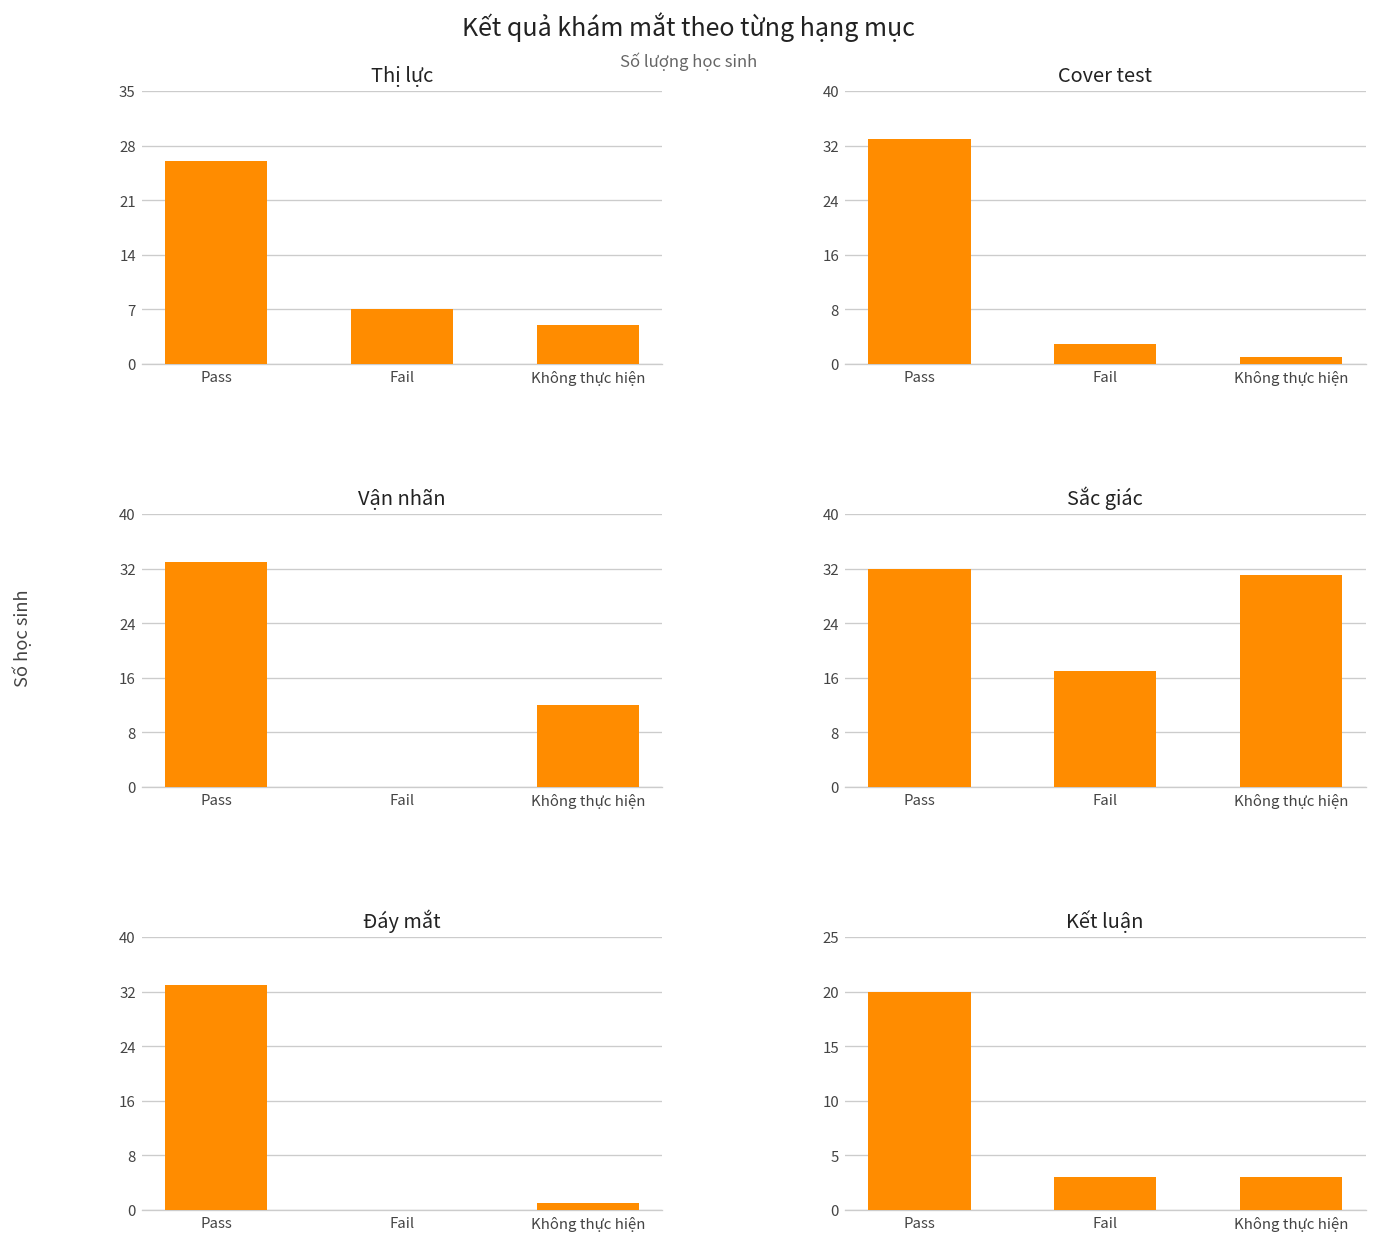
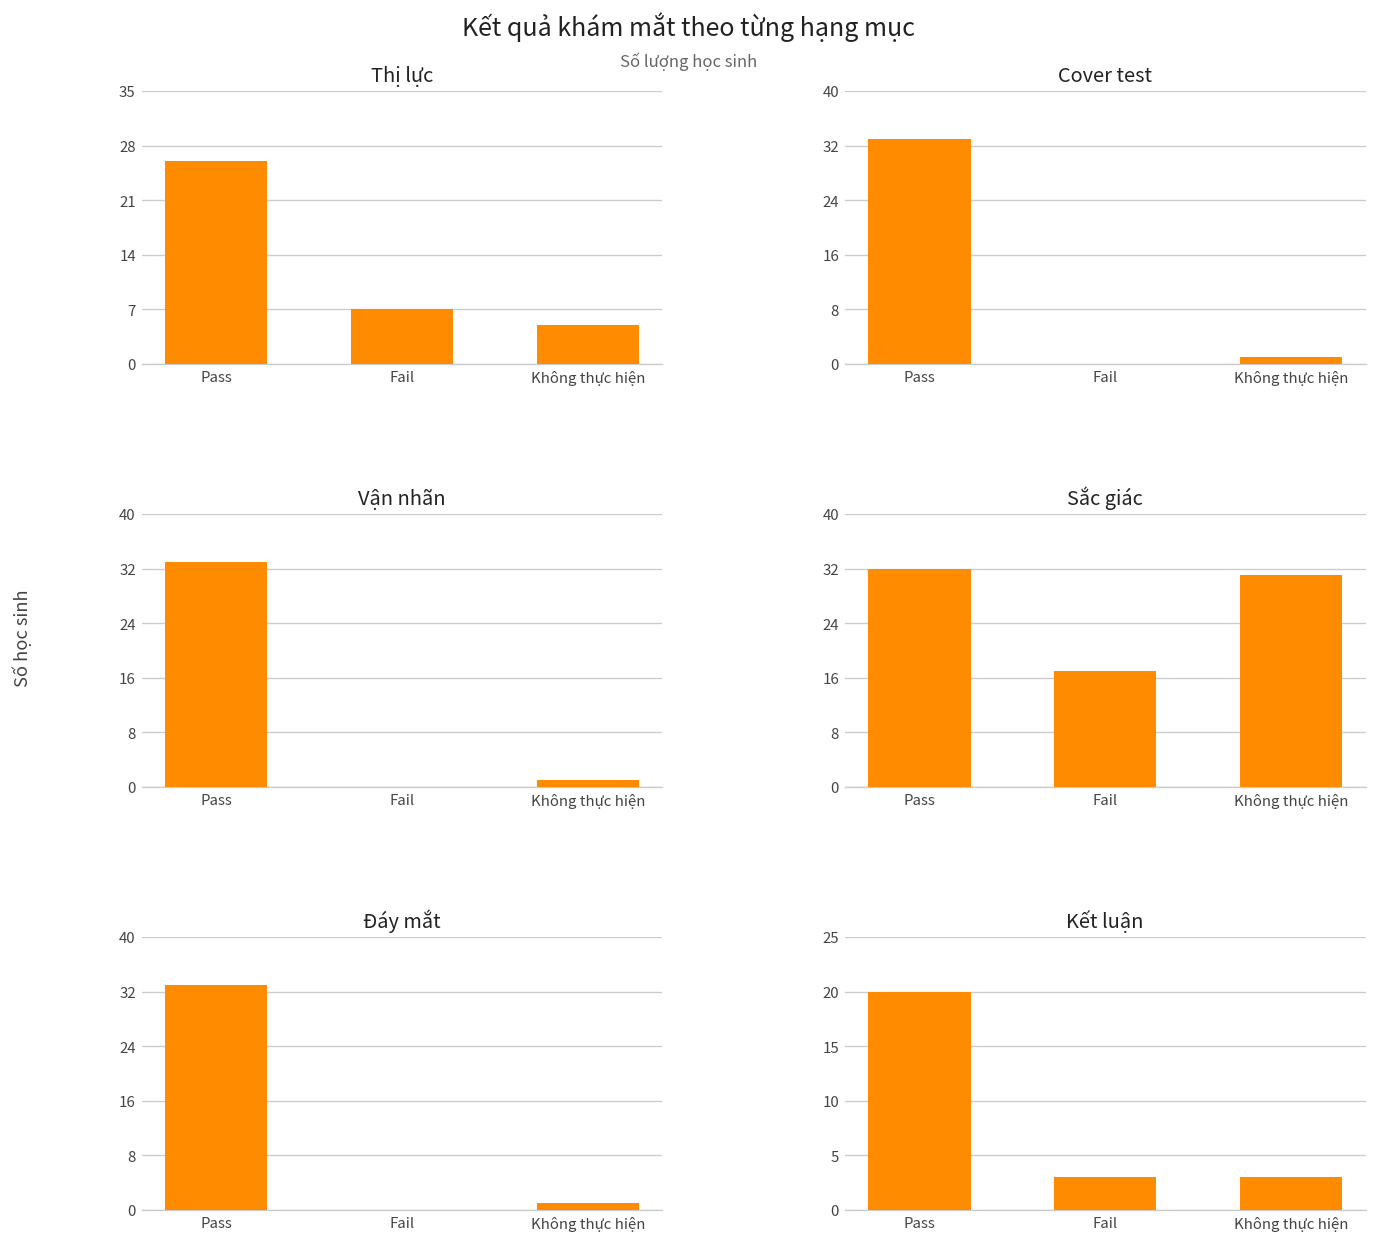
Cover test, Fail: 3 -> 0
Vận nhãn, Không thực hiện: 12 -> 1
